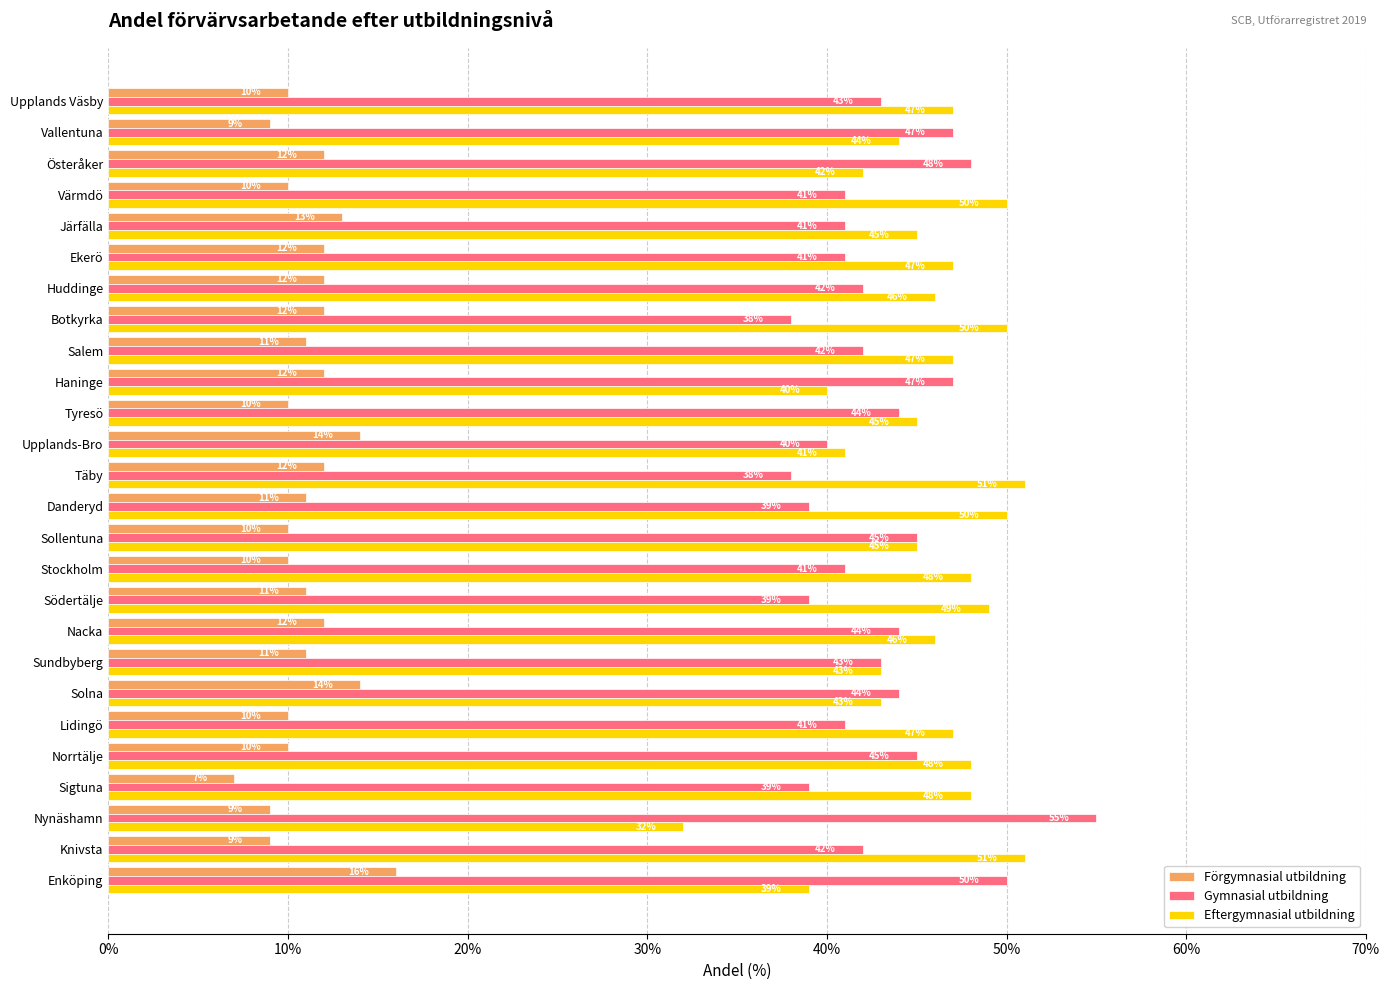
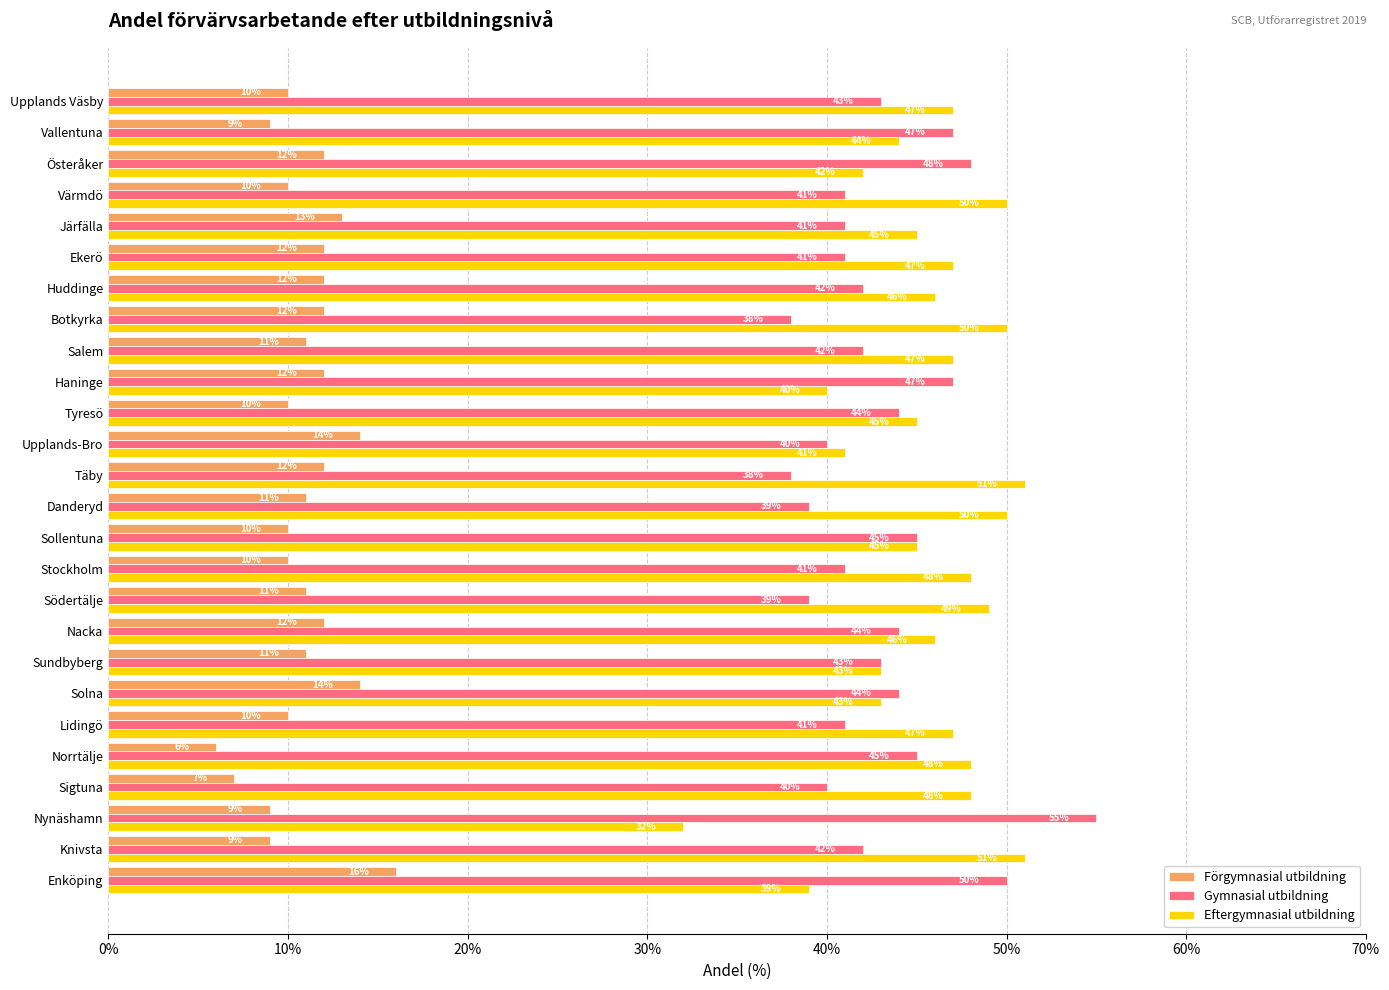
Förgymnasial utbildning, Norrtälje: 10% -> 6%
Gymnasial utbildning, Sigtuna: 39% -> 40%
